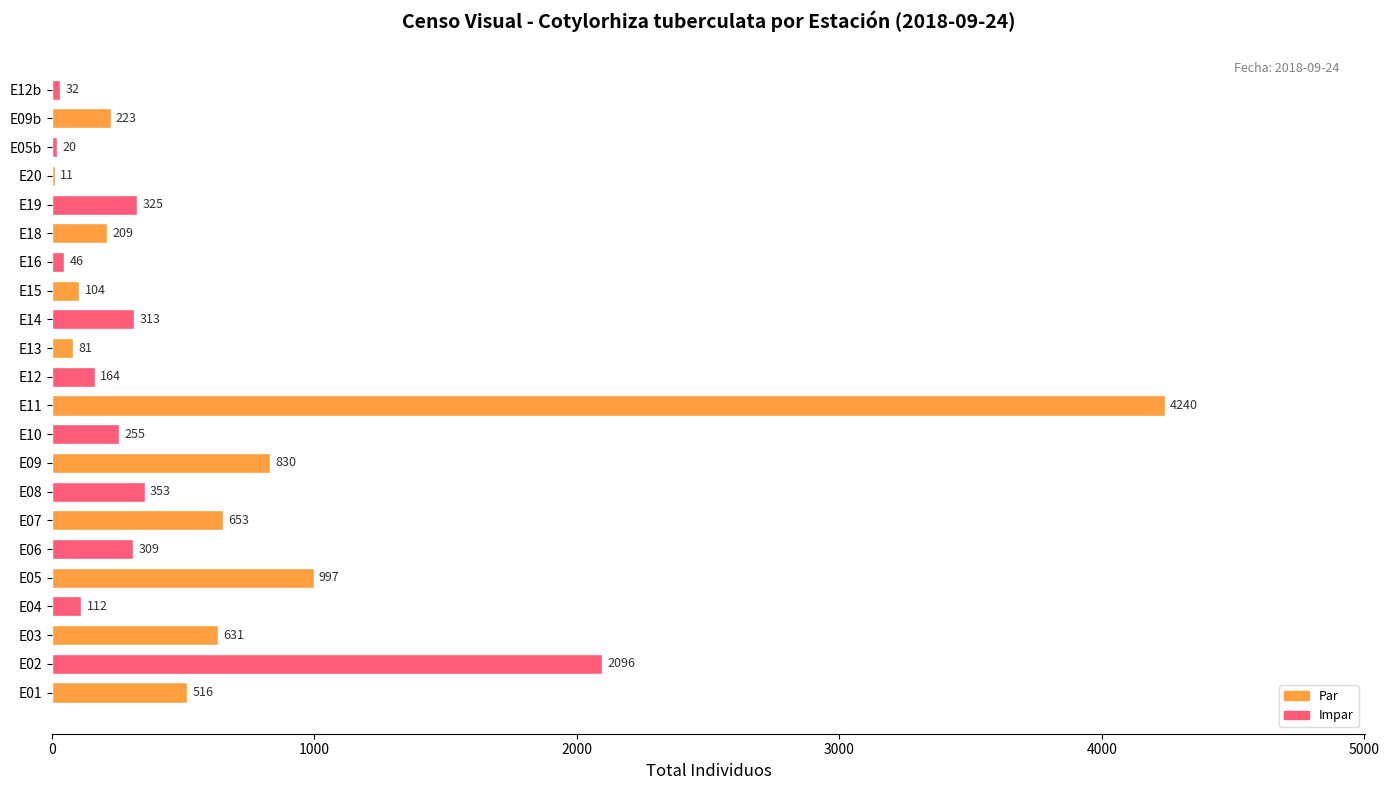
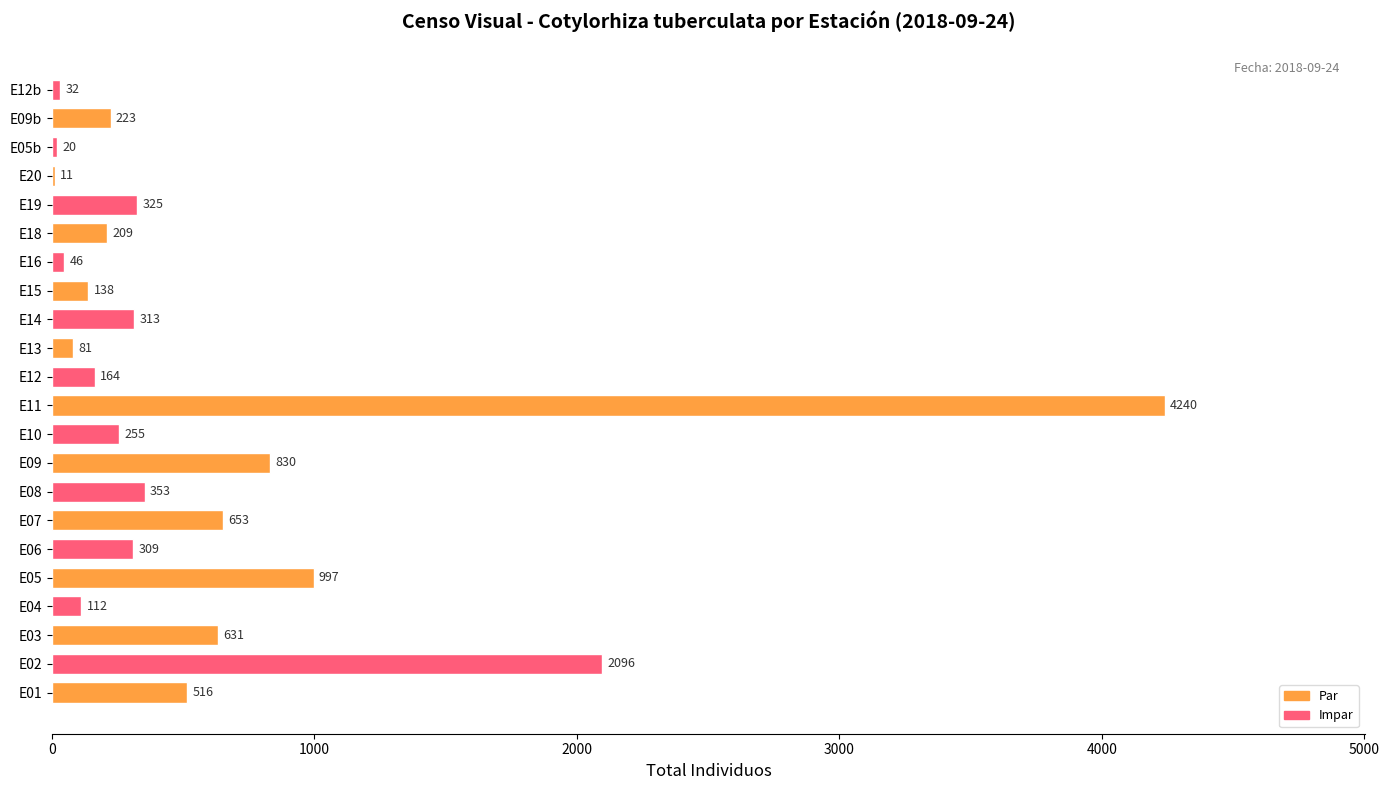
E15: 104 -> 138
